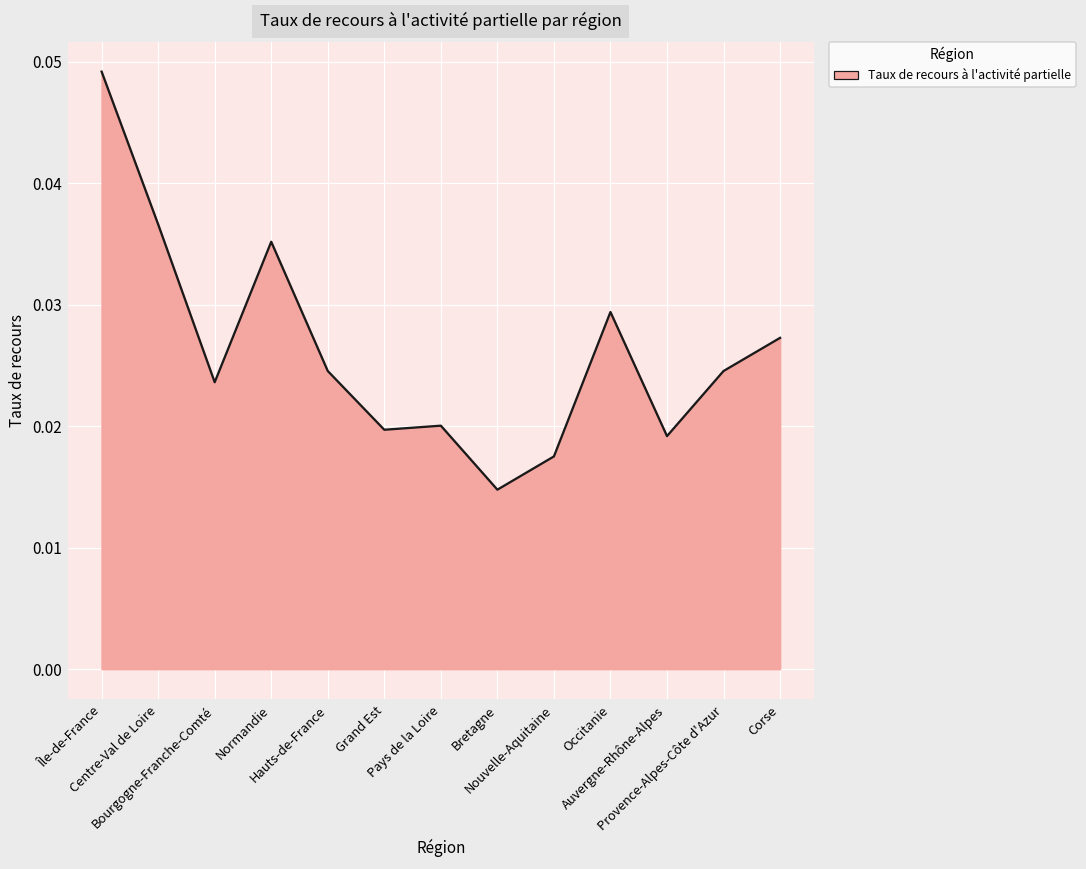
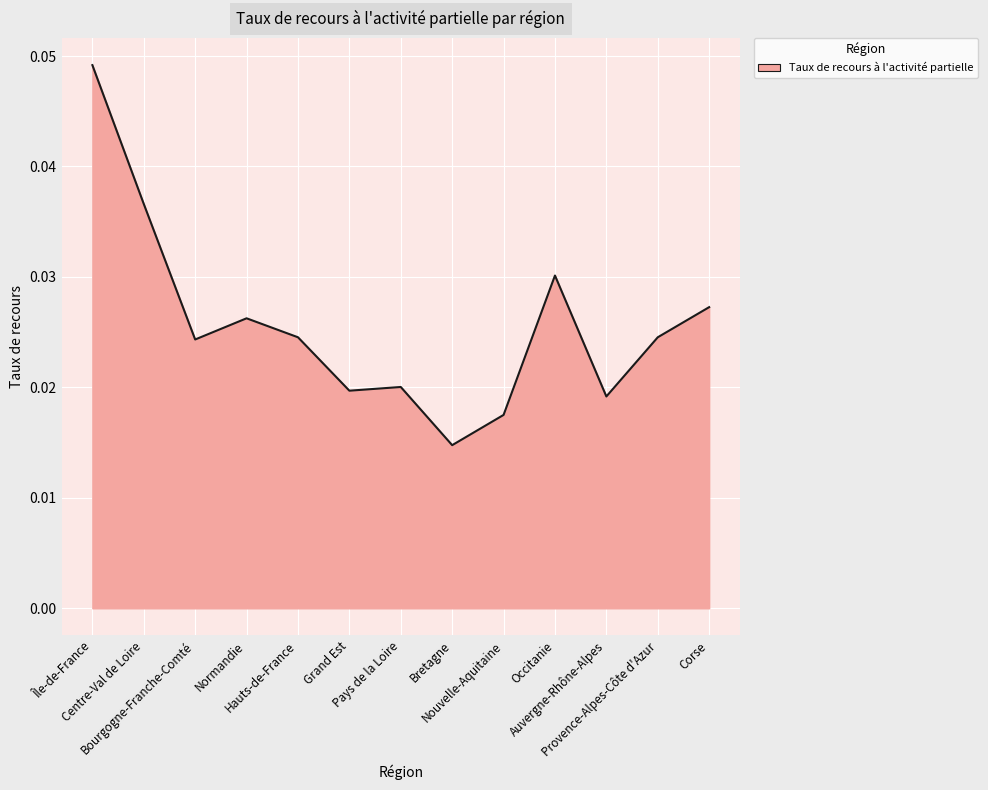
Bourgogne-Franche-Comté: 0.0236 -> 0.0243
Normandie: 0.0352 -> 0.0263
Occitanie: 0.0294 -> 0.0301
